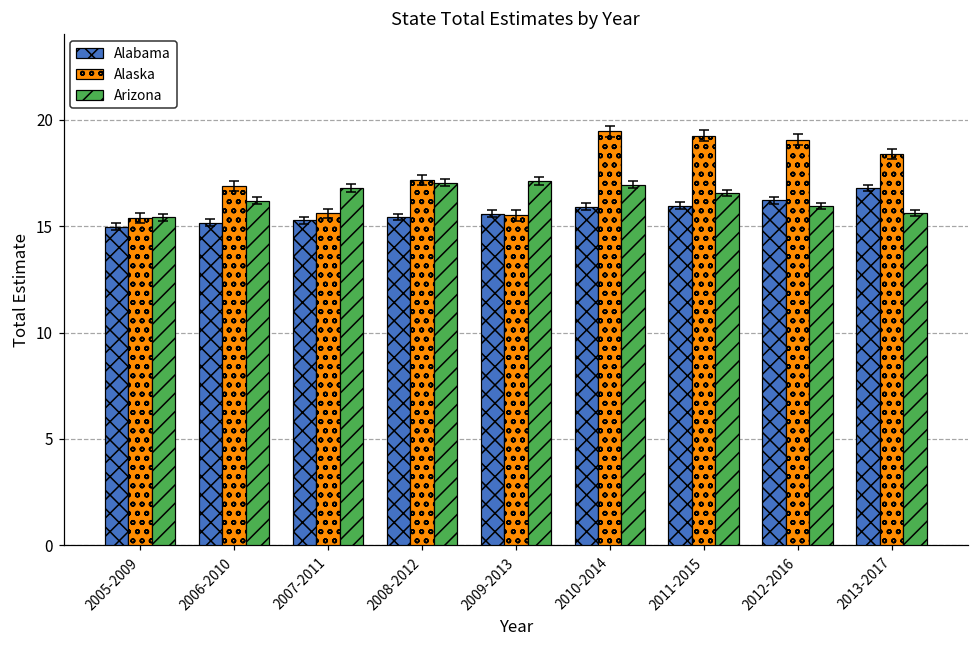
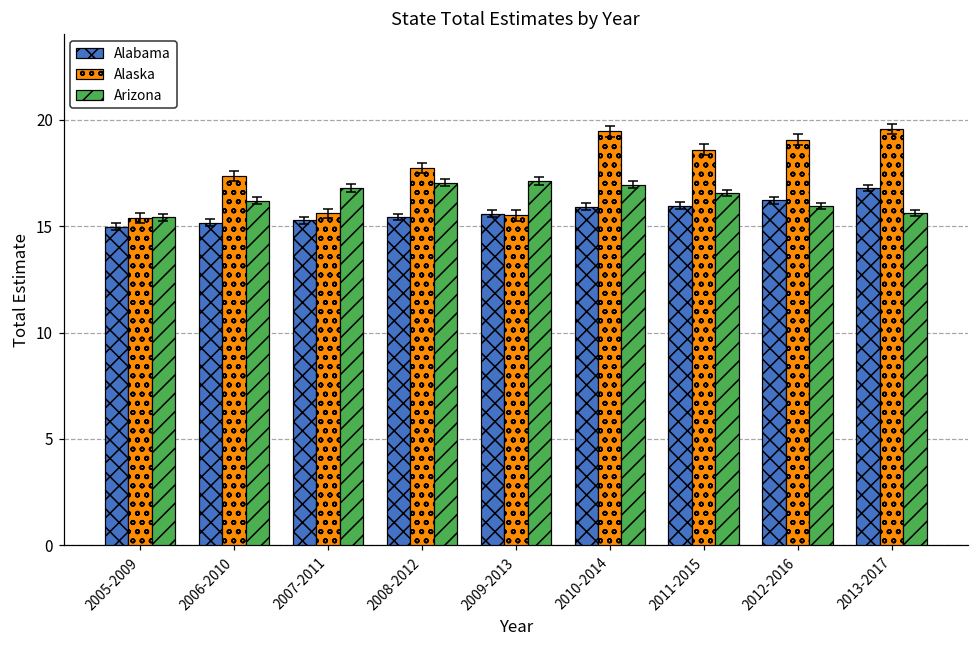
Alaska, 2006-2010: 16.9 -> 17.4
Alaska, 2008-2012: 17.2 -> 17.7
Alaska, 2011-2015: 19.2 -> 18.6
Alaska, 2013-2017: 18.4 -> 19.6
